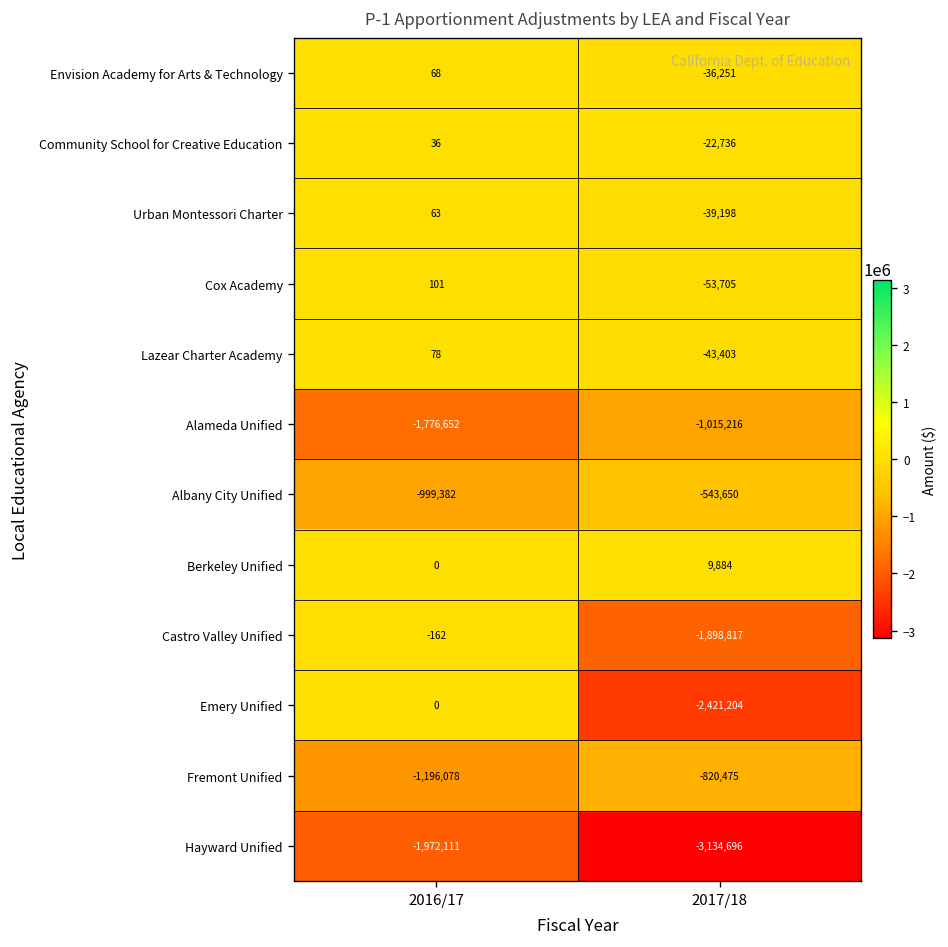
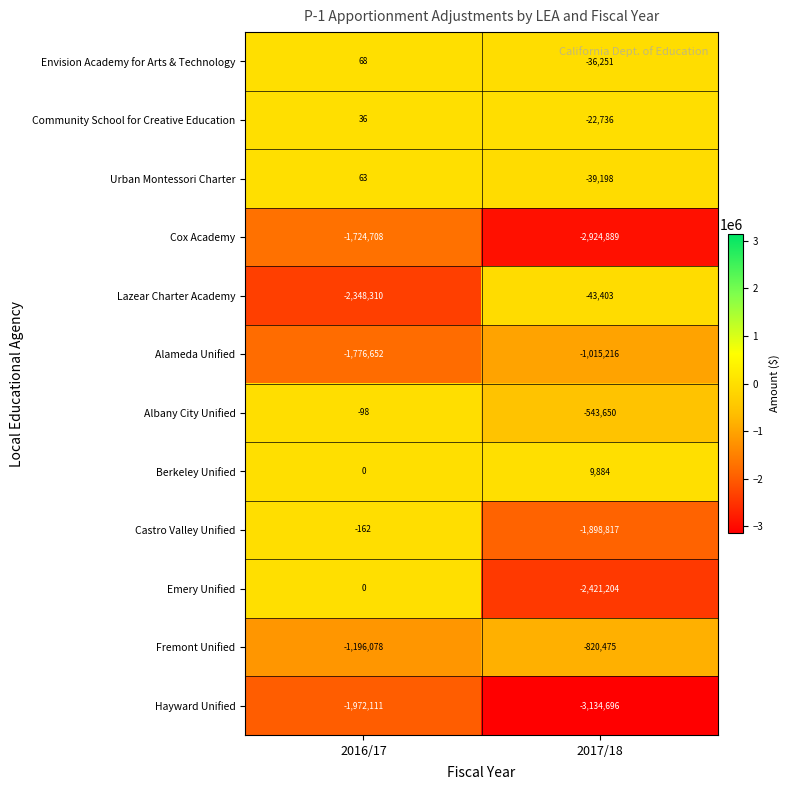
Cox Academy, 2016/17: 101 -> -1,724,708
Cox Academy, 2017/18: -53,705 -> -2,924,889
Lazear Charter Academy, 2016/17: 78 -> -2,348,310
Albany City Unified, 2016/17: -999,382 -> -98
